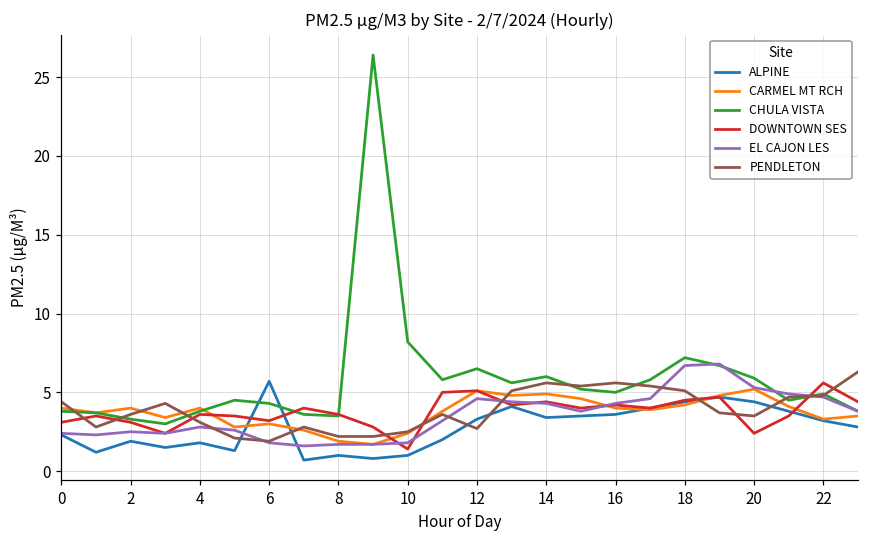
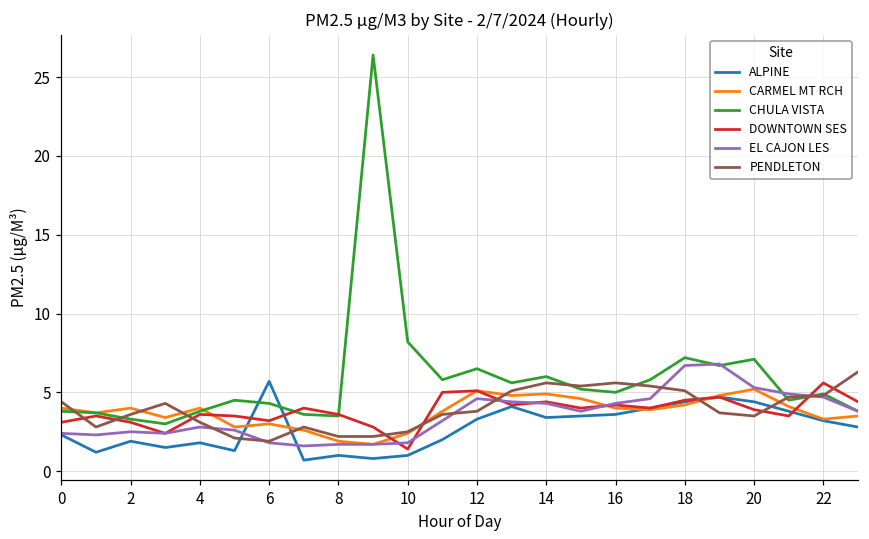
PENDLETON, 12: 2.7 -> 3.8
CHULA VISTA, 20: 5.9 -> 7.1
DOWNTOWN SES, 20: 2.4 -> 3.9
